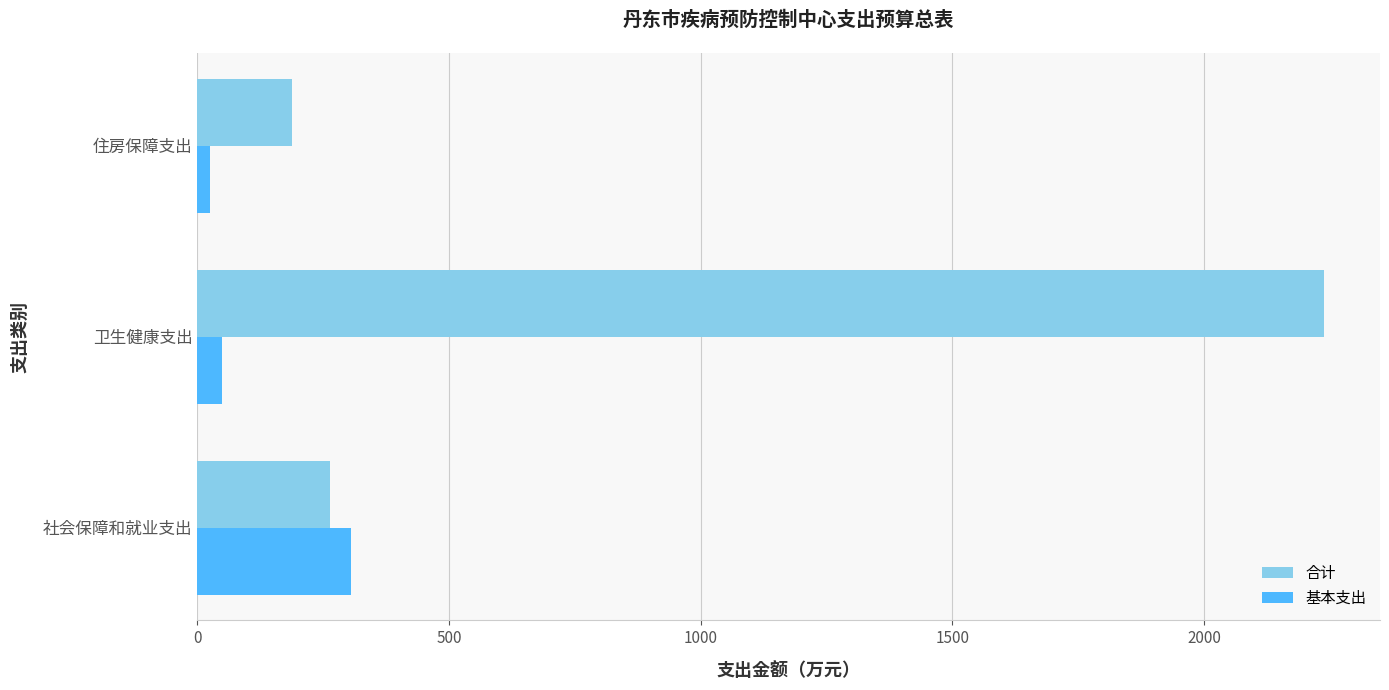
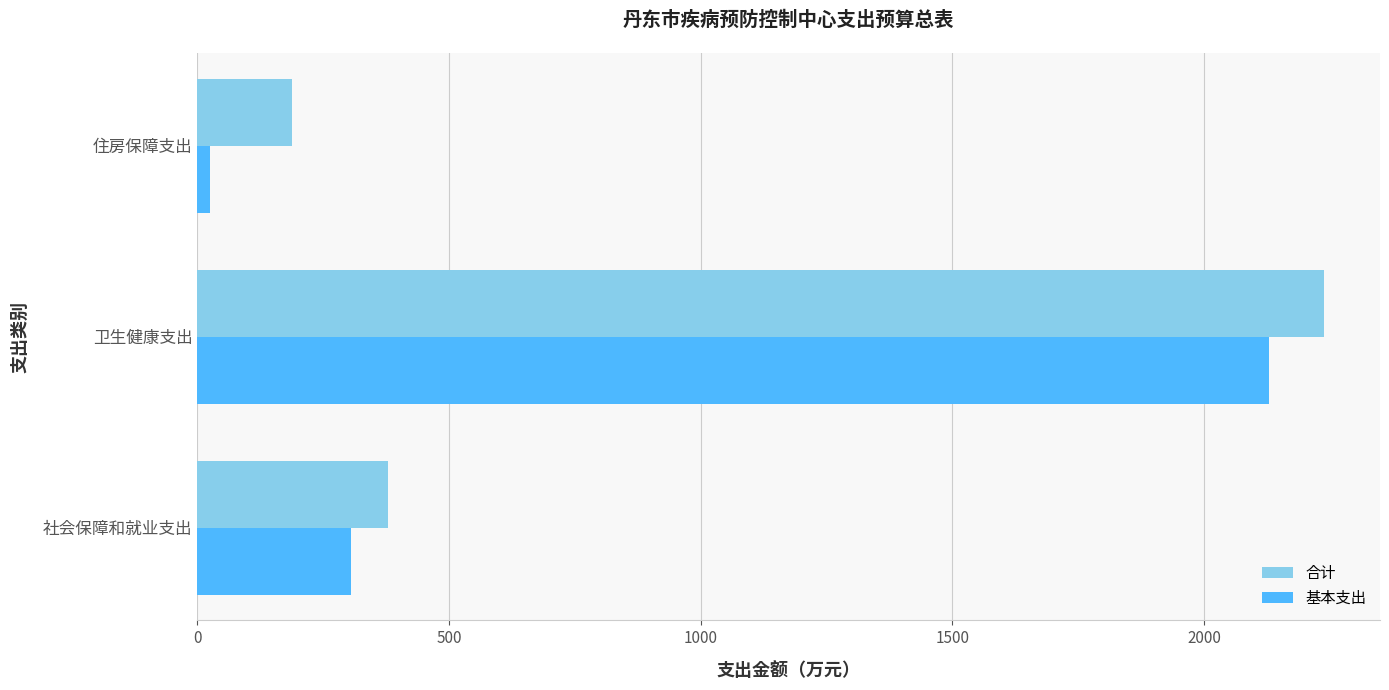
基本支出, 卫生健康支出: 50 -> 2130
合计, 社会保障和就业支出: 260 -> 380
